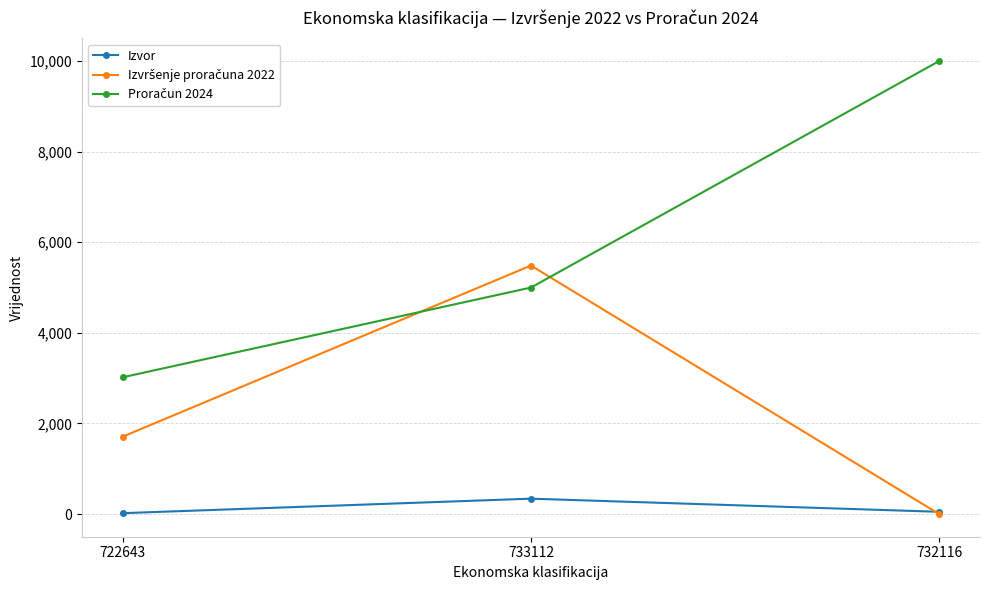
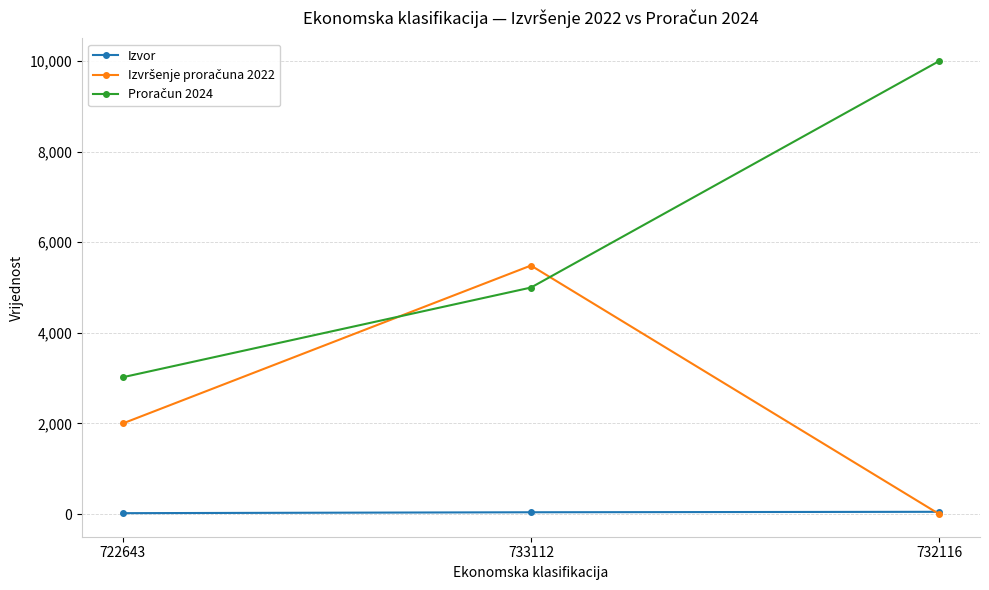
Izvršenje proračuna 2022, 722643: 1,700 -> 2,000
Izvor, 733112: 300 -> 0
